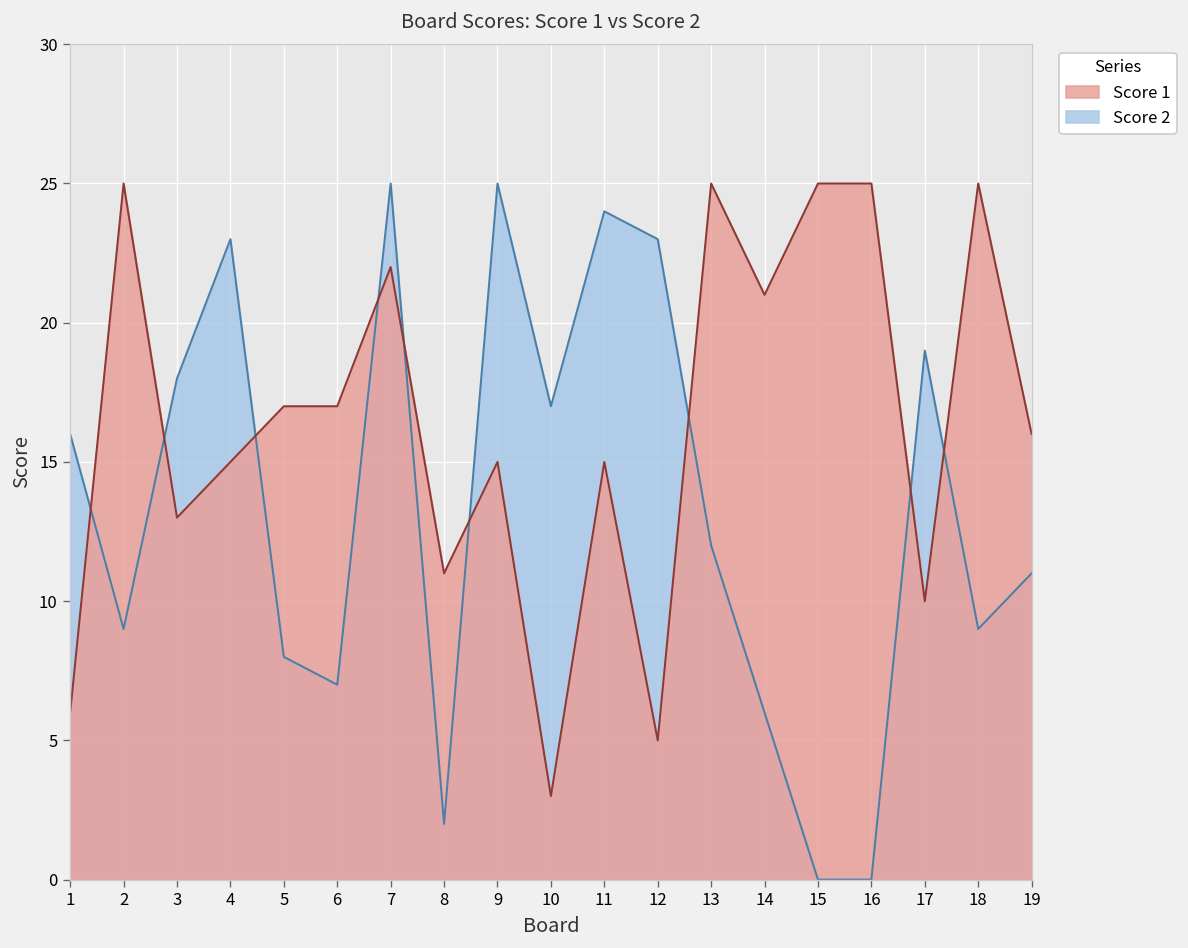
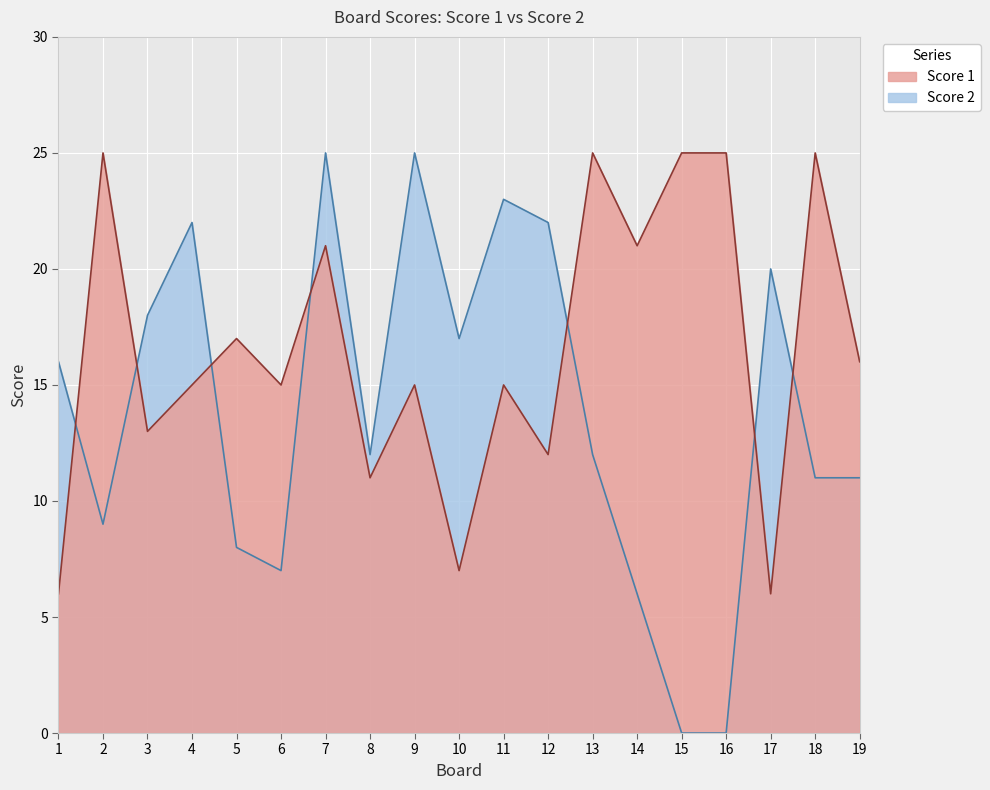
Score 2, 4: 23 -> 22
Score 1, 6: 17 -> 15
Score 1, 7: 22 -> 21
Score 2, 8: 2 -> 12
Score 1, 10: 3 -> 7
Score 2, 11: 24 -> 23
Score 2, 12: 23 -> 22
Score 1, 12: 5 -> 12
Score 2, 17: 19 -> 20
Score 1, 17: 10 -> 6
Score 2, 18: 9 -> 11
